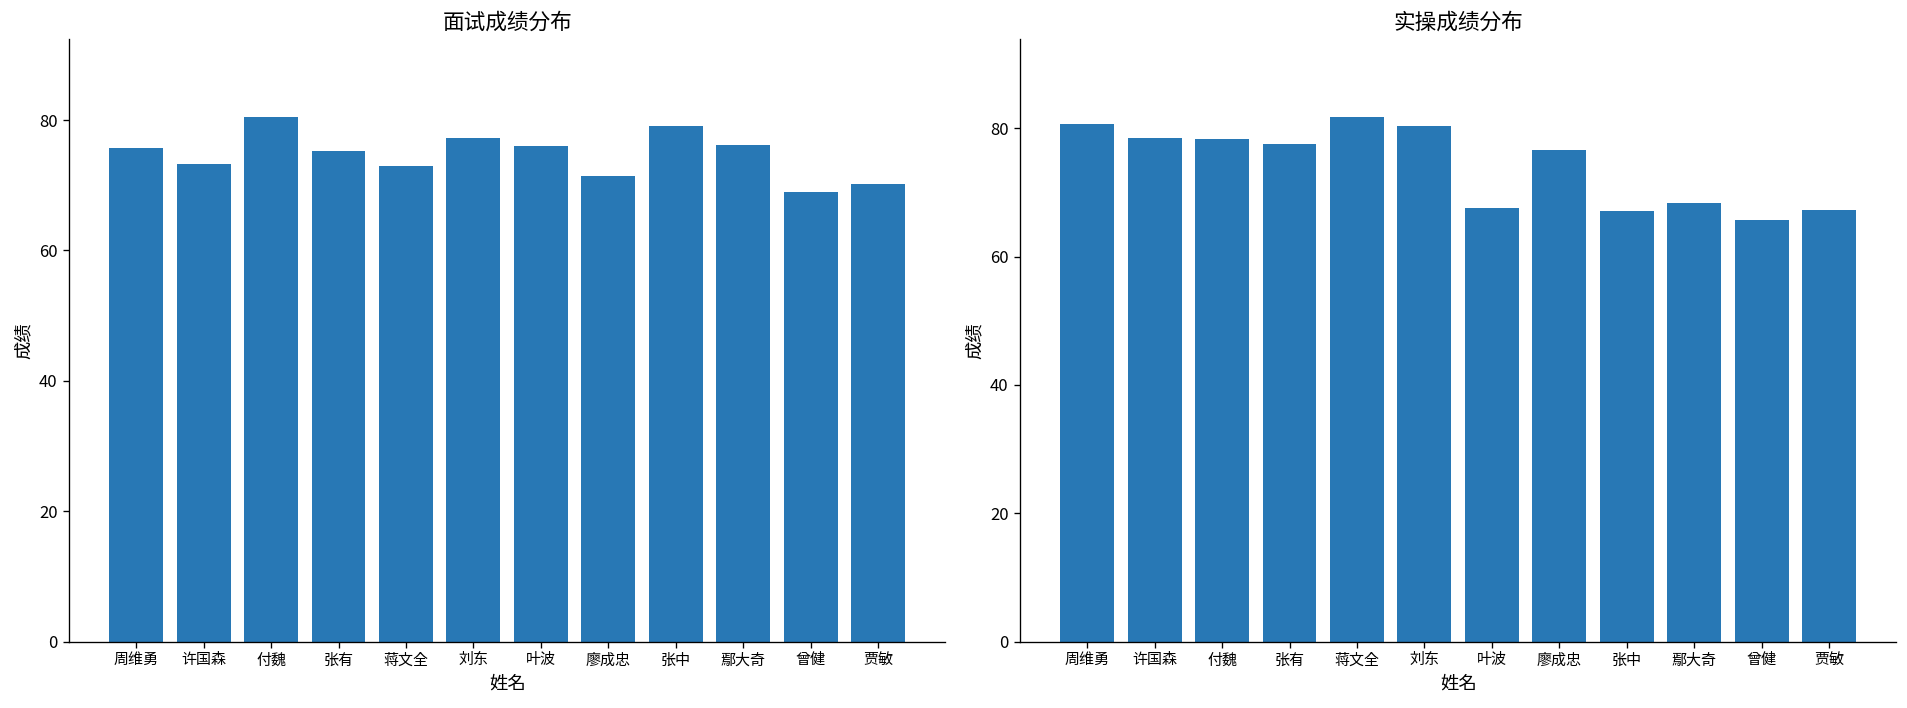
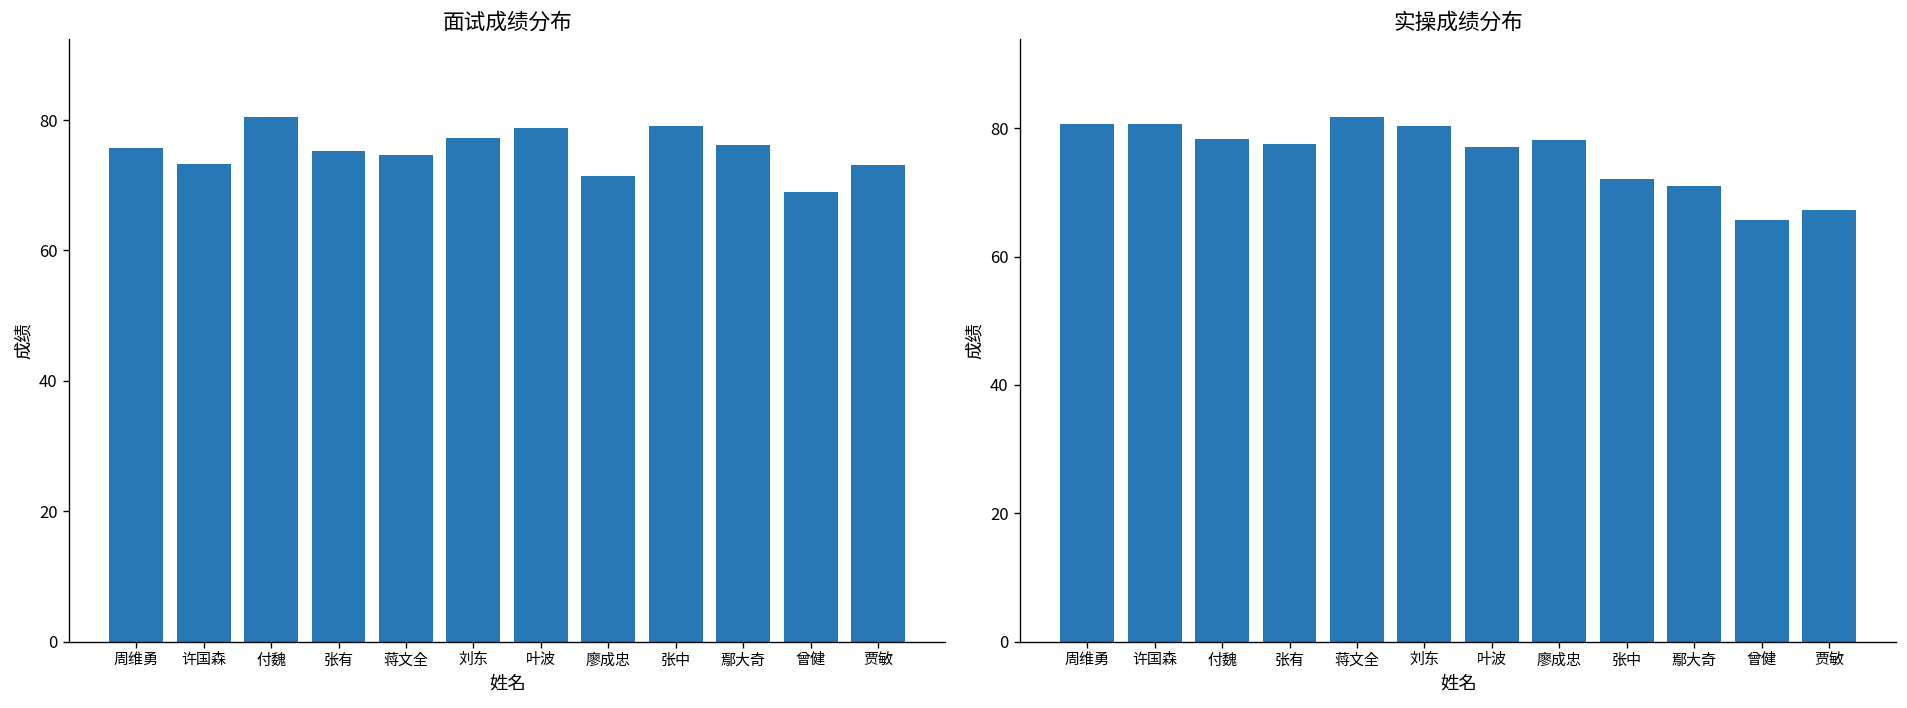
面试成绩分布, 蒋文全: 73 -> 75
面试成绩分布, 叶波: 76 -> 79
面试成绩分布, 贾敏: 70 -> 73
实操成绩分布, 许国森: 78 -> 81
实操成绩分布, 叶波: 68 -> 77
实操成绩分布, 廖成忠: 77 -> 78
实操成绩分布, 张中: 67 -> 72
实操成绩分布, 鄢大奇: 68 -> 71
